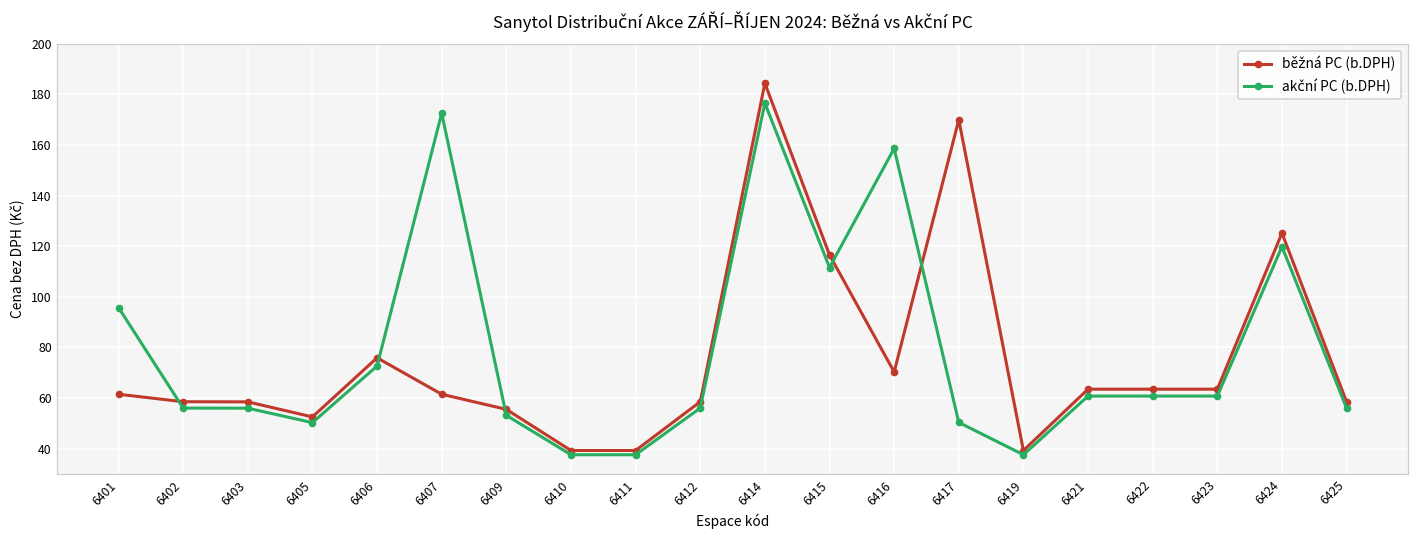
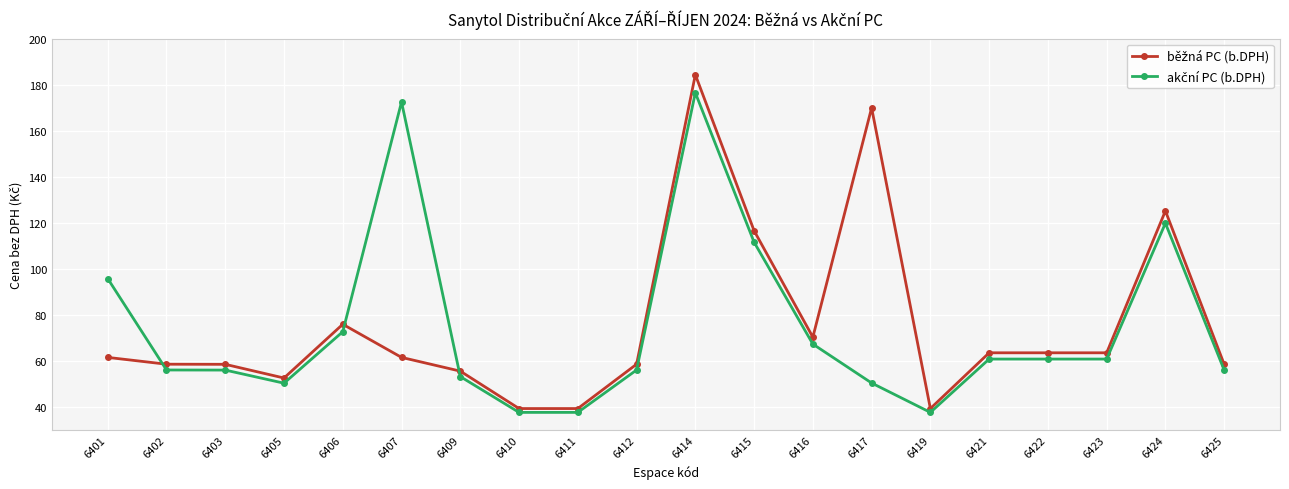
akční PC (b.DPH), 6416: 159 -> 67
